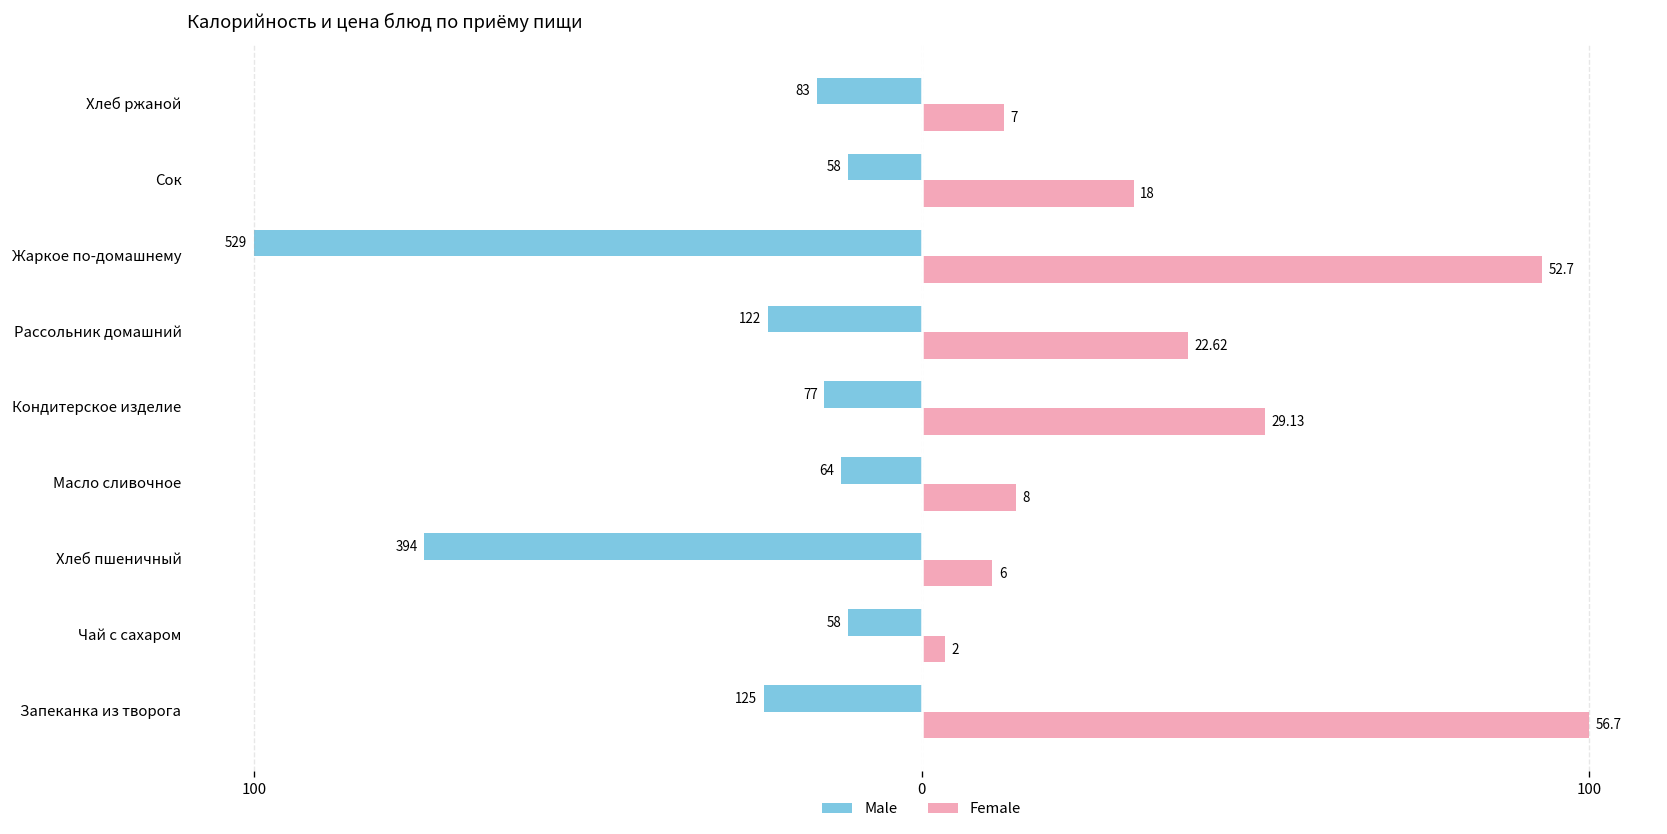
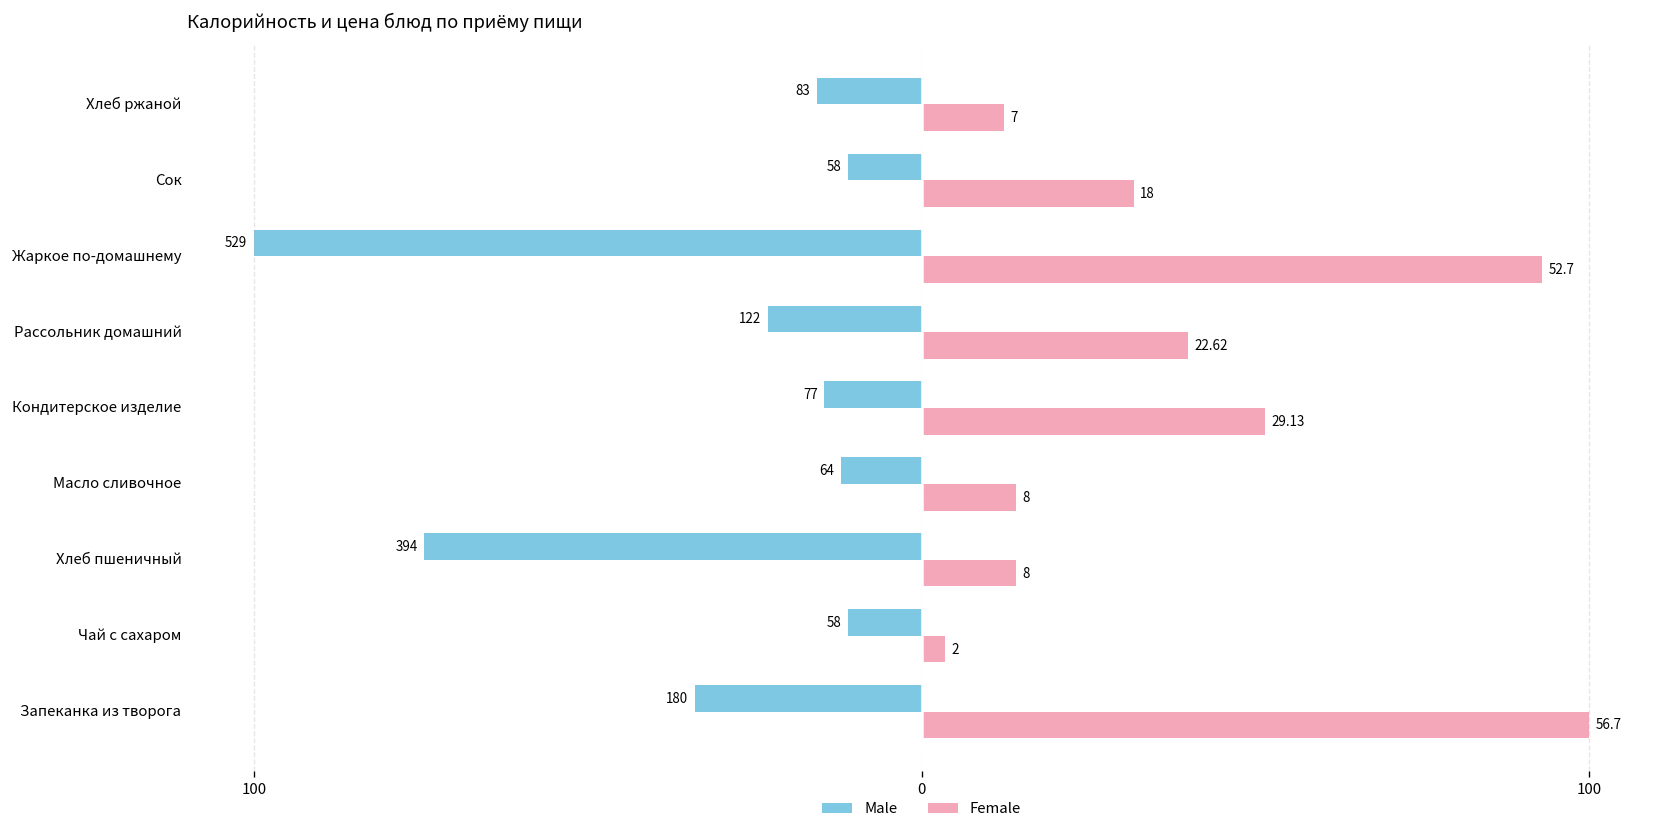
Female, Хлеб пшеничный: 6 -> 8
Male, Запеканка из творога: 125 -> 180
